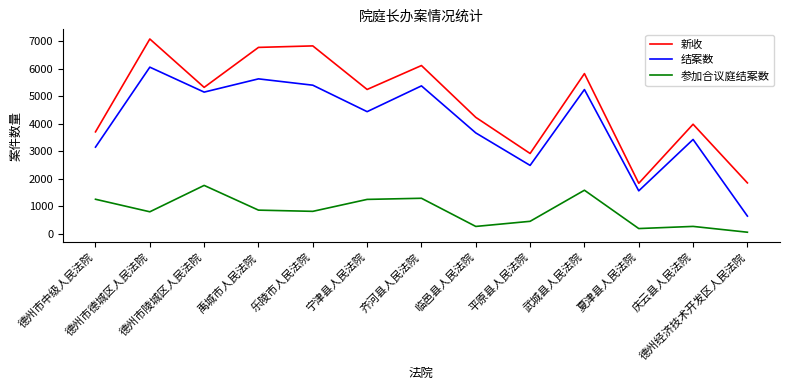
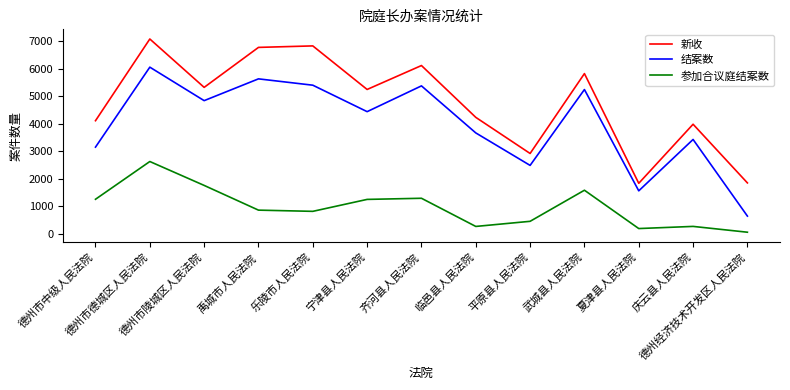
新收, 德州市中级人民法院: 3700 -> 4100
参加合议庭结案数, 德州市德城区人民法院: 800 -> 2600
结案数, 德州市陵城区人民法院: 5100 -> 4800
